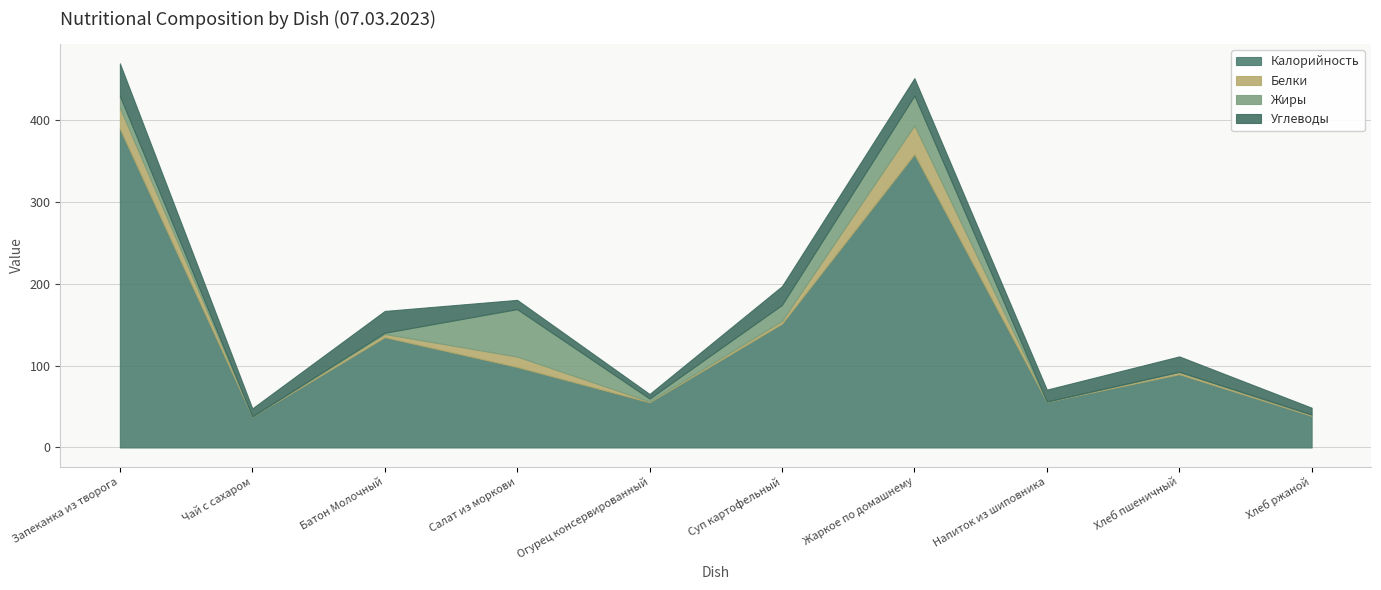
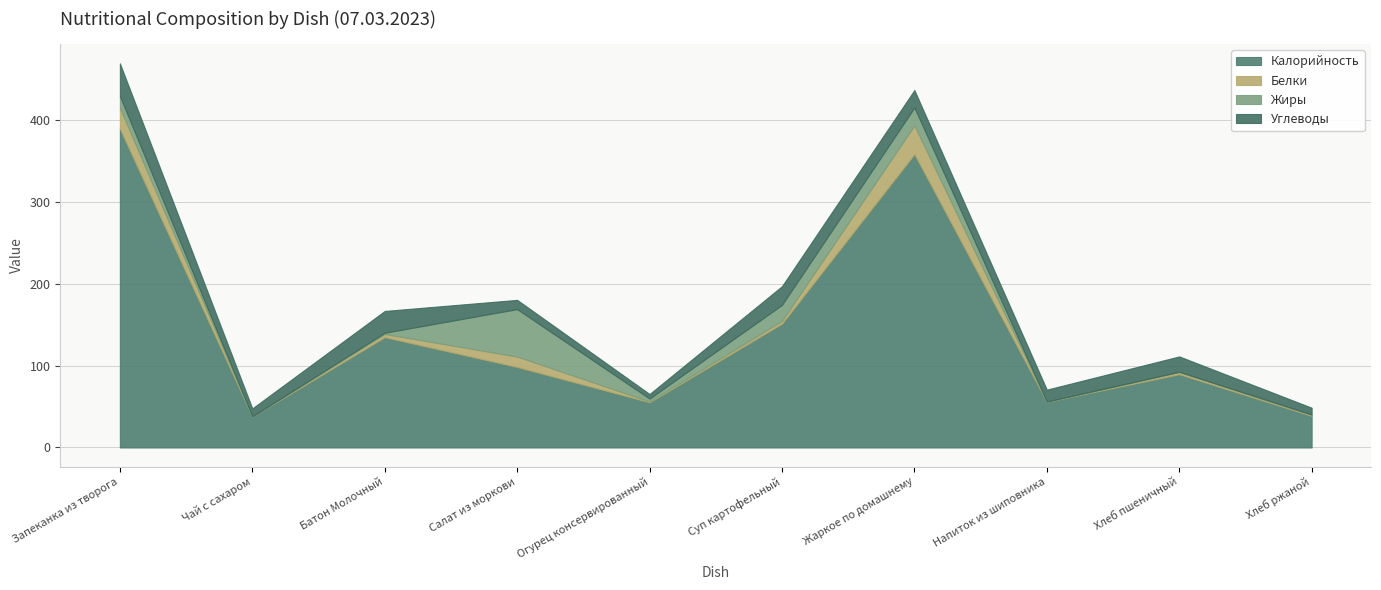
Жиры, Жаркое по домашнему: 40 -> 20
